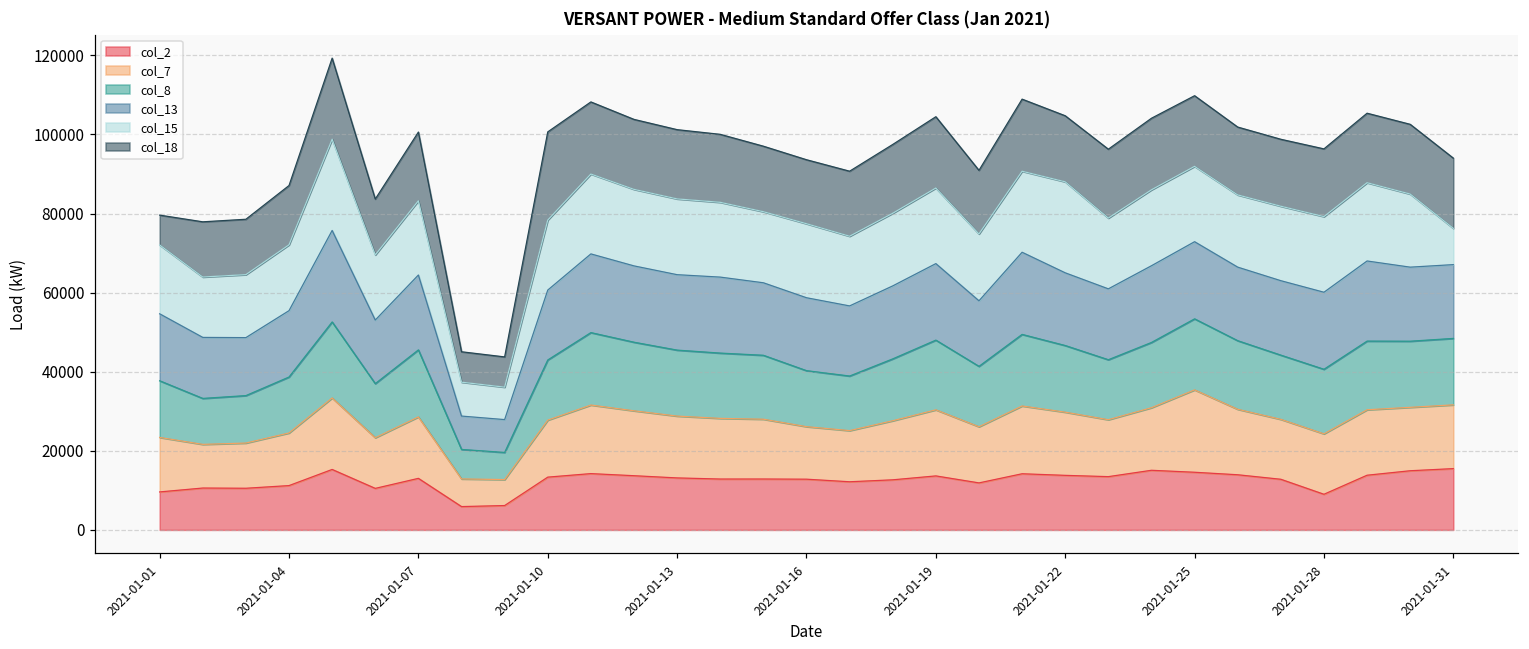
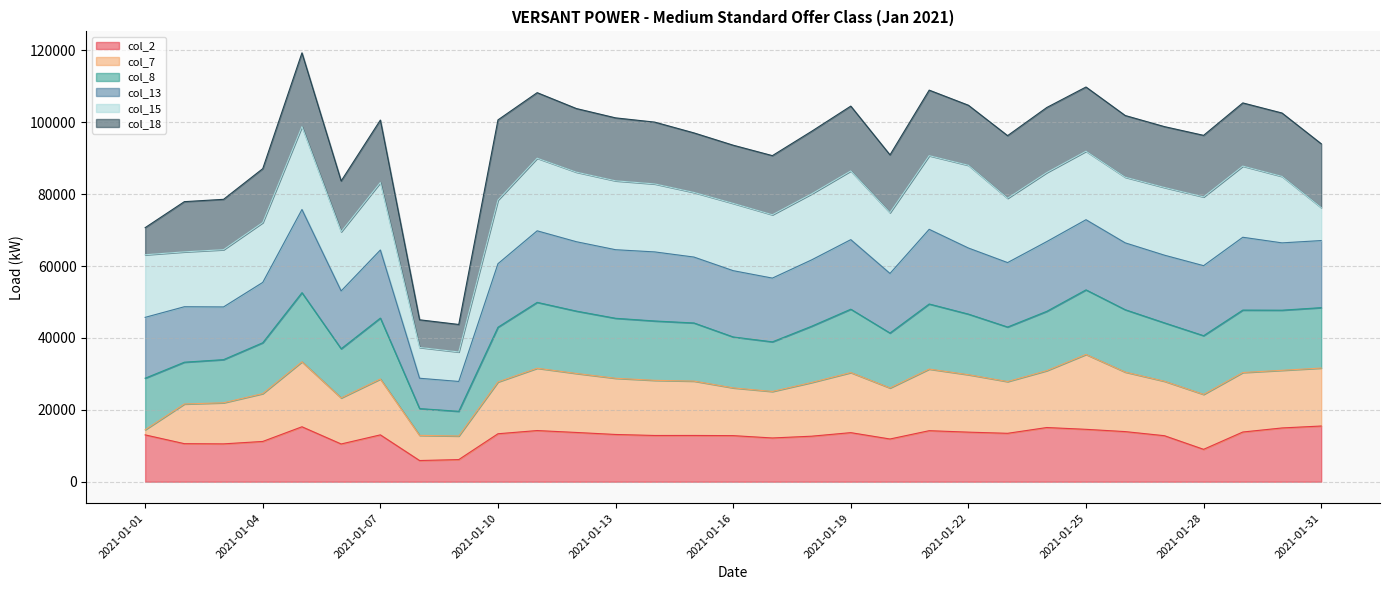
col_2, 2021-01-01: 10000 -> 13000
col_7, 2021-01-01: 14000 -> 1000
